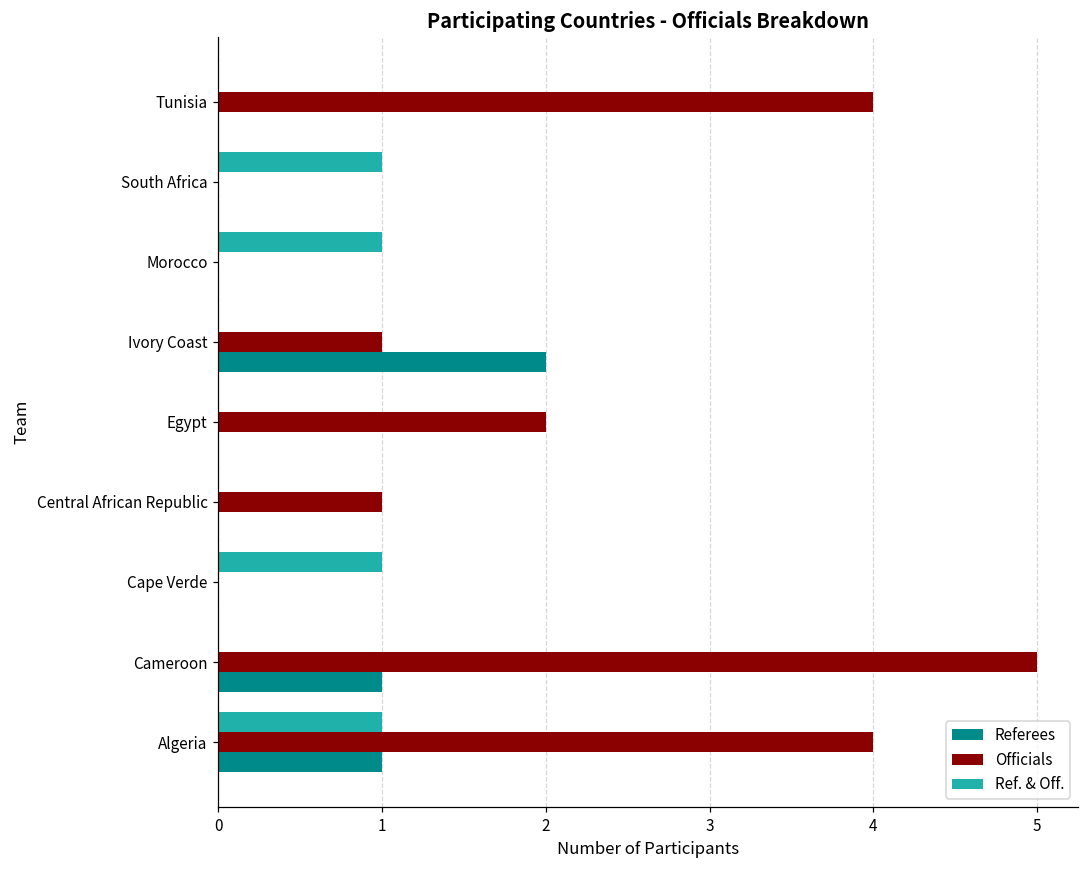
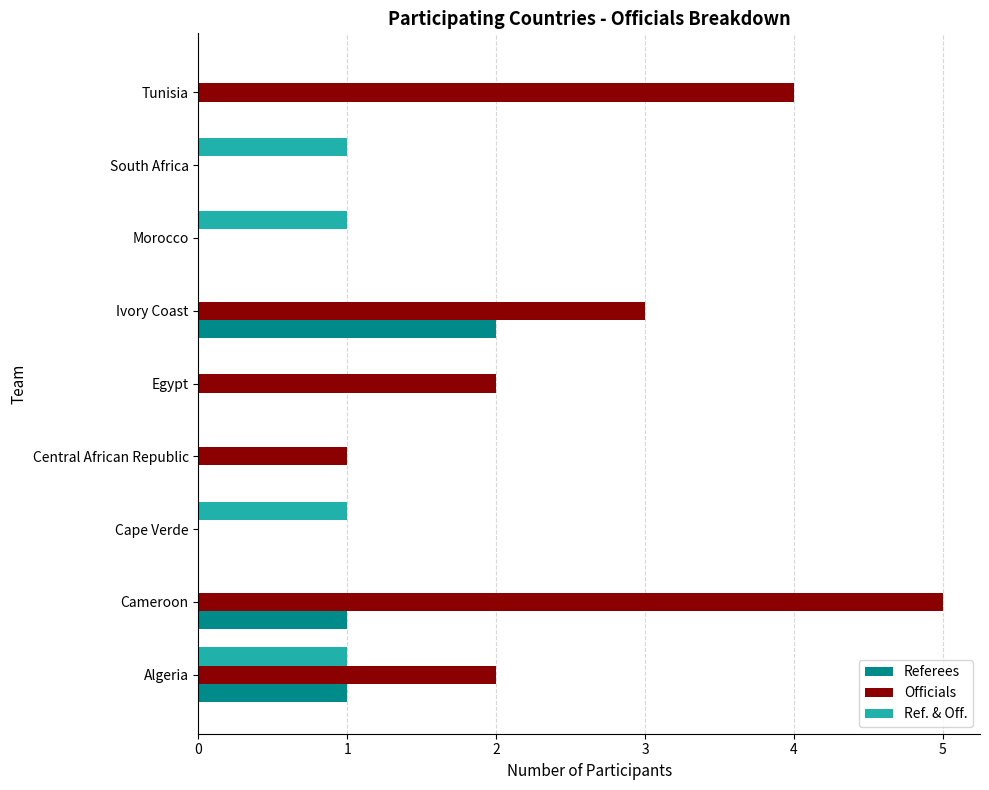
Officials, Ivory Coast: 1 -> 3
Officials, Algeria: 4 -> 2
